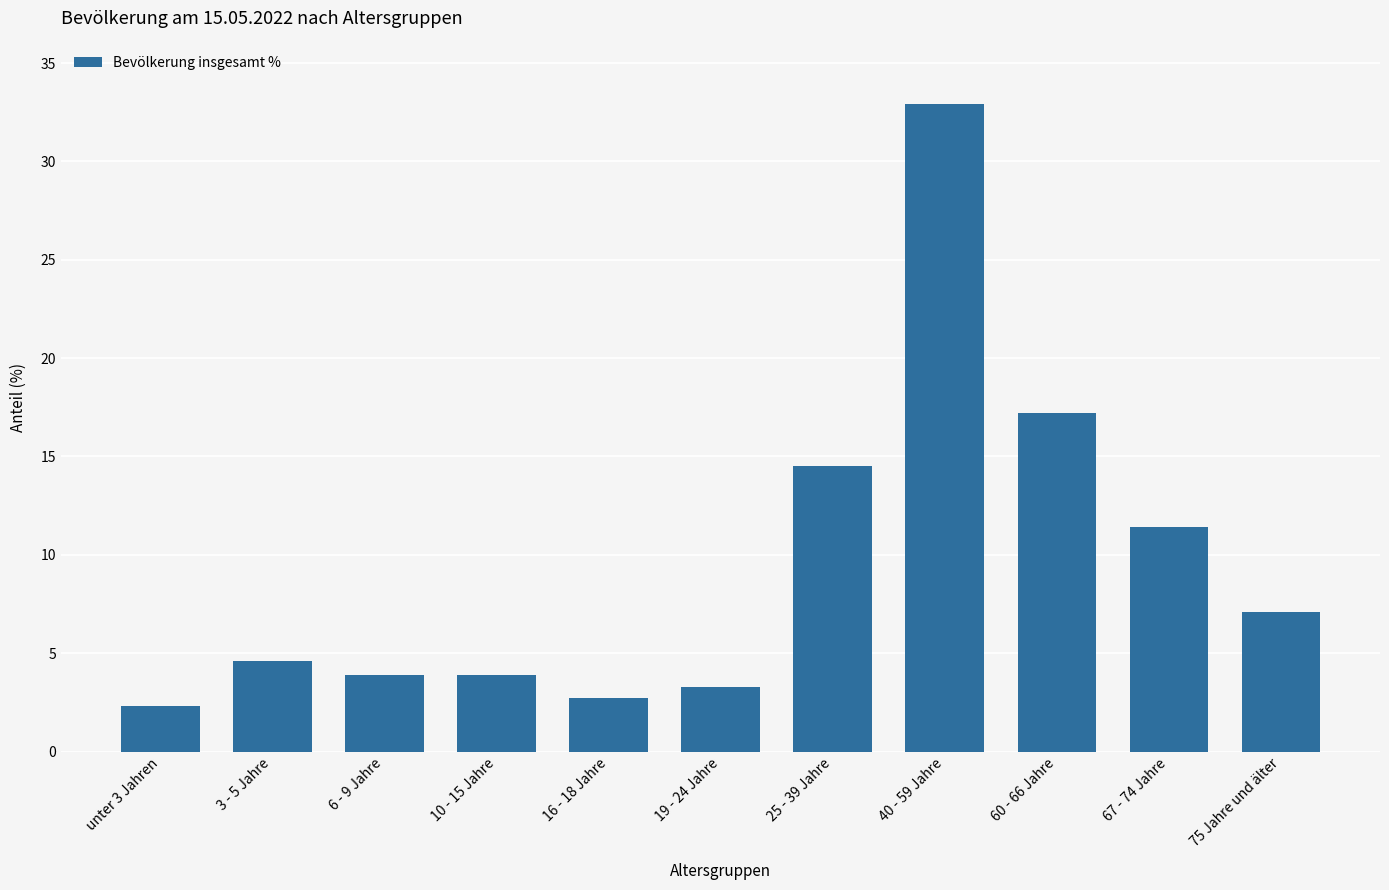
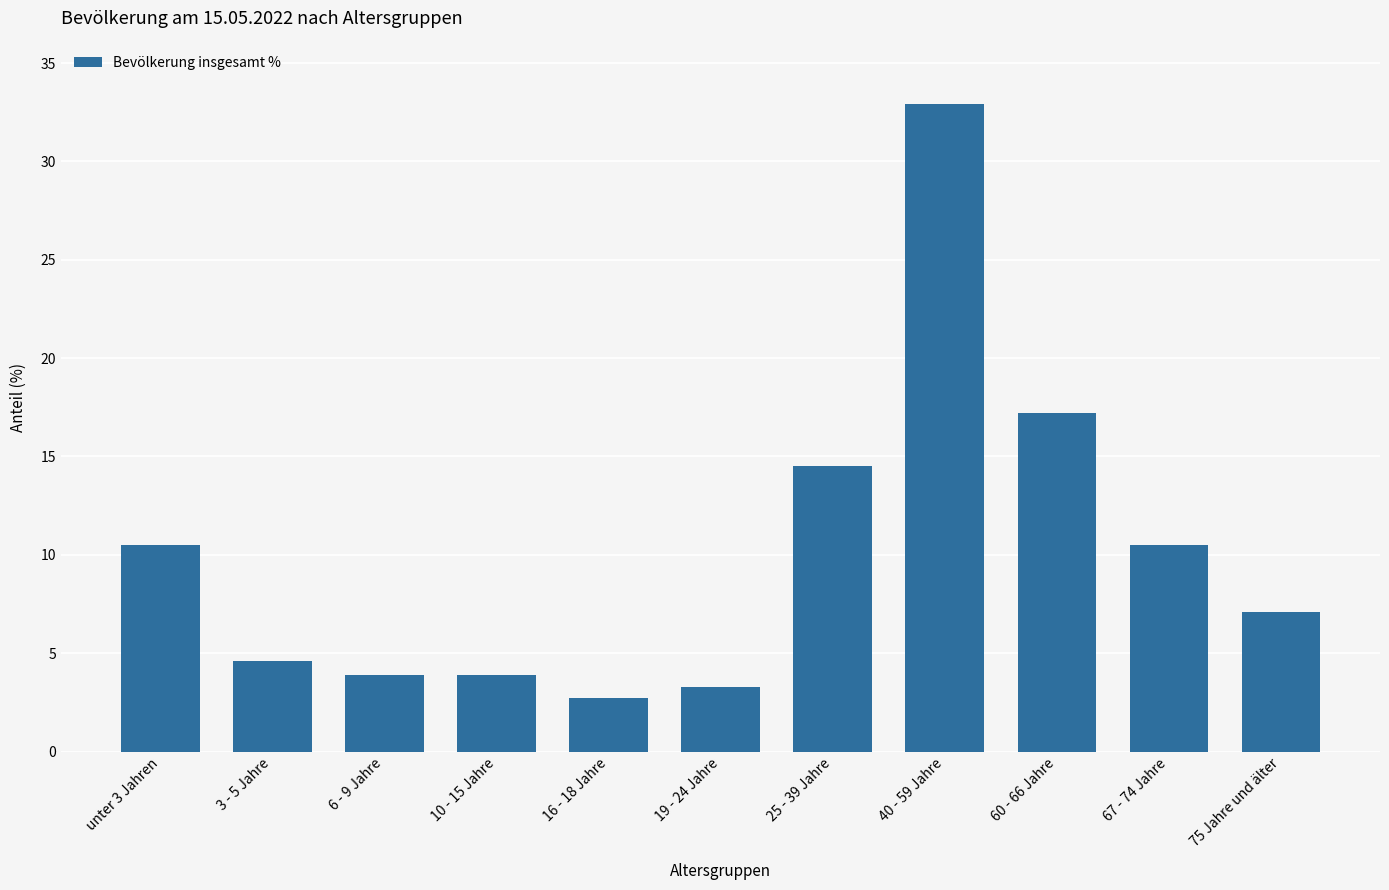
unter 3 Jahren: 2.3 -> 10.5
67 - 74 Jahre: 11.4 -> 10.5
